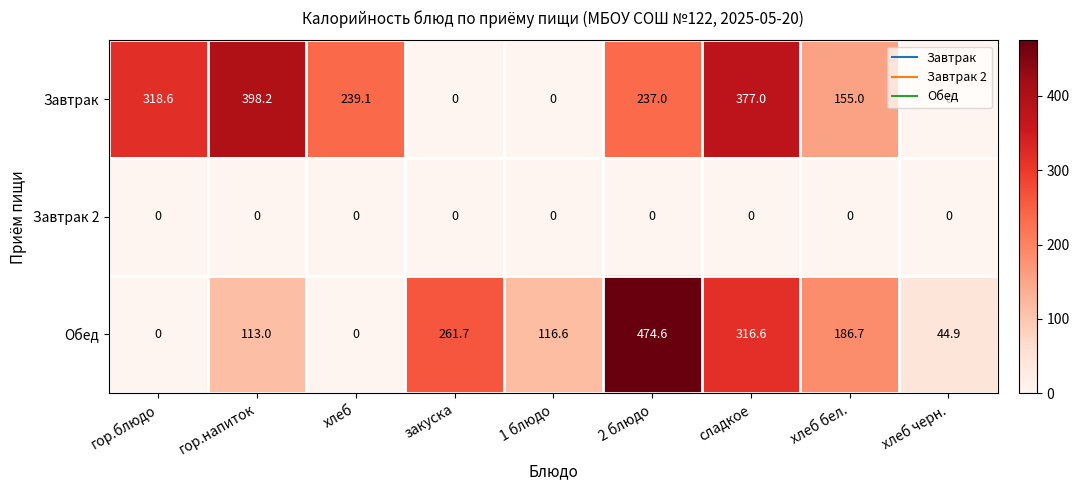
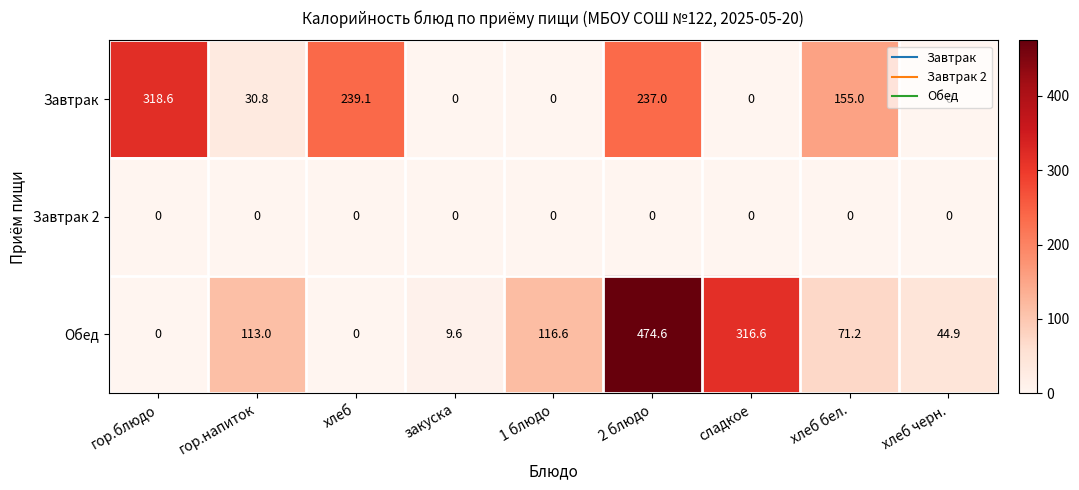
Завтрак, гор.напиток: 398.2 -> 30.8
Завтрак, сладкое: 377.0 -> 0
Обед, закуска: 261.7 -> 9.6
Обед, хлеб бел.: 186.7 -> 71.2
